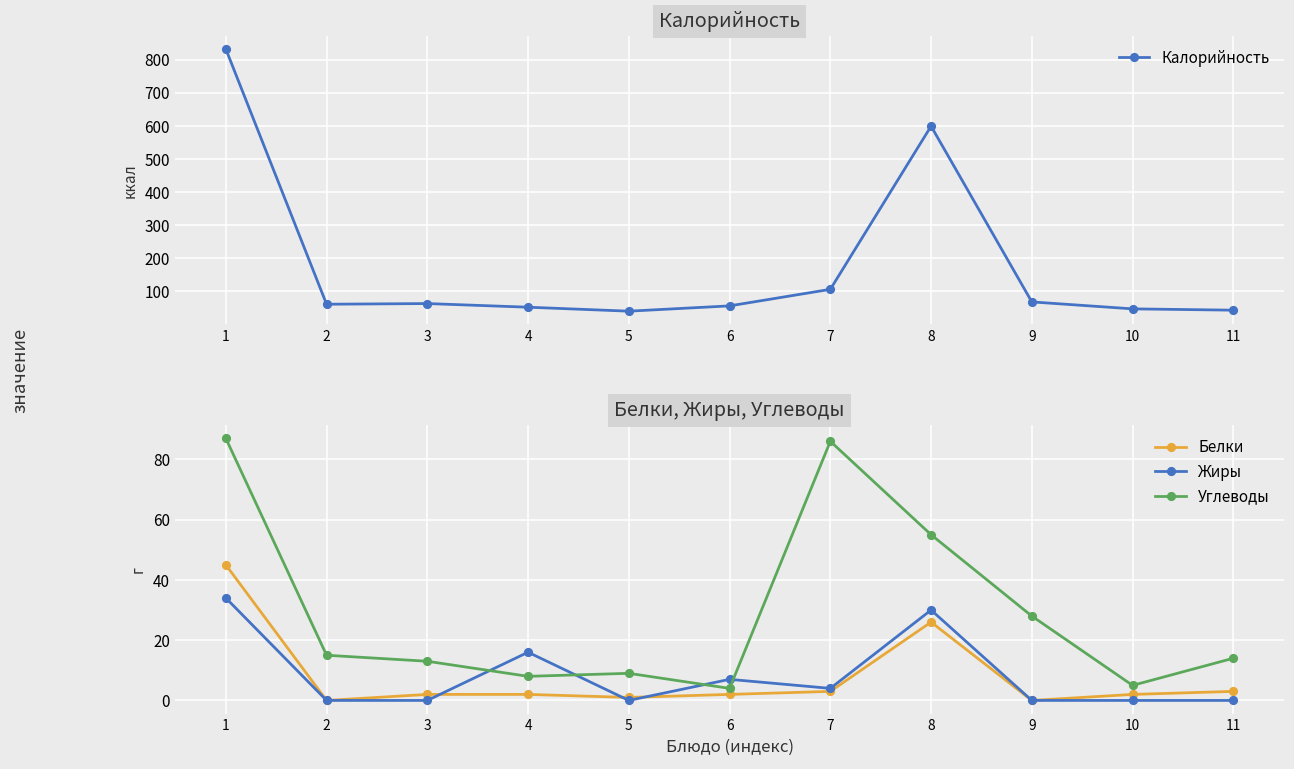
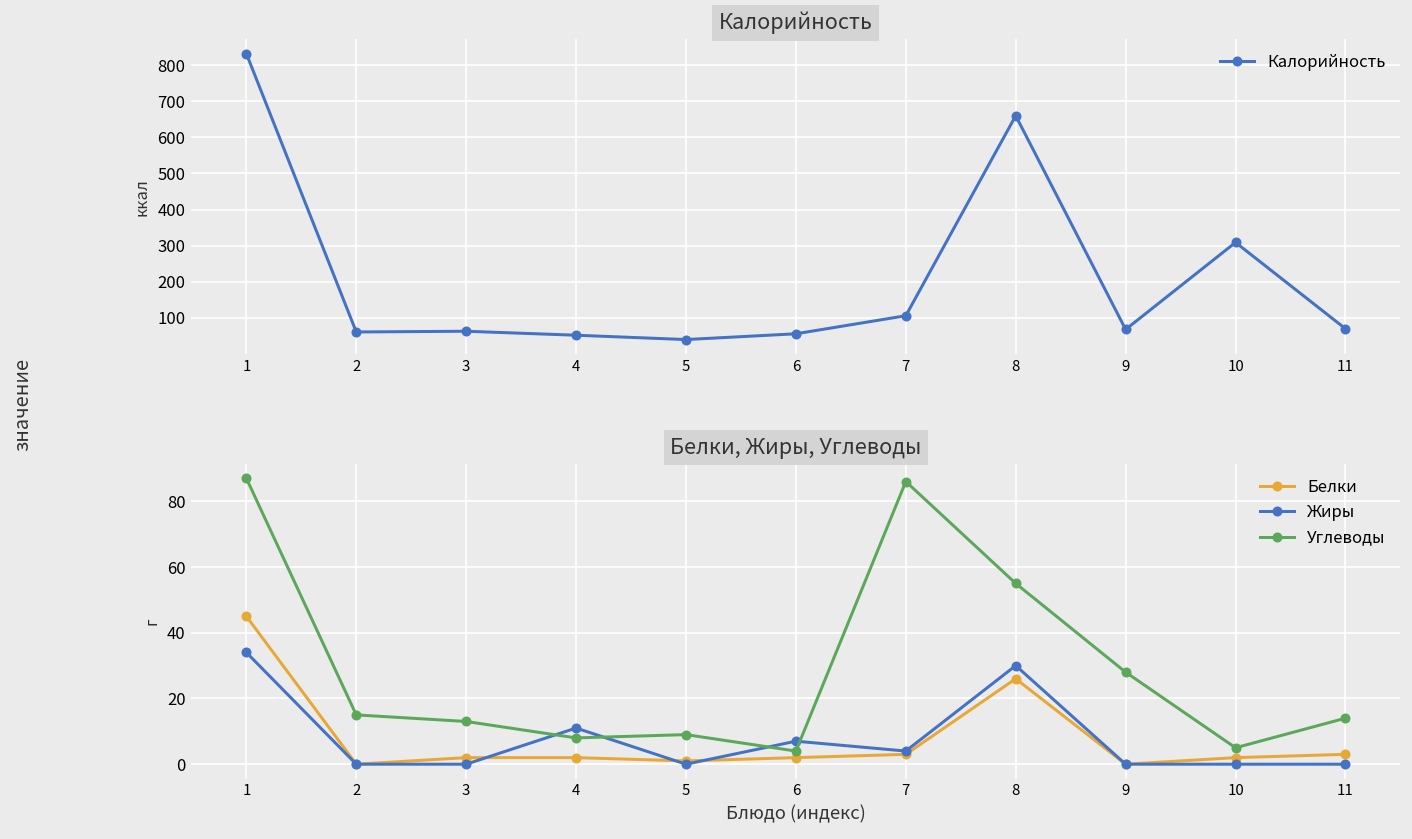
Калорийность, 8: 600 -> 660
Калорийность, 10: 50 -> 310
Калорийность, 11: 40 -> 70
Белки, Жиры, Углеводы, Жиры, 4: 16 -> 11
